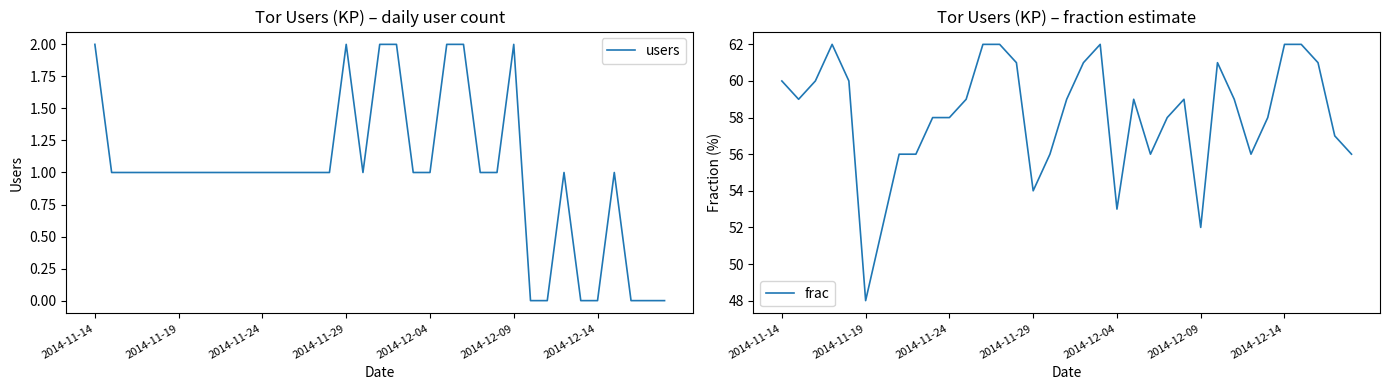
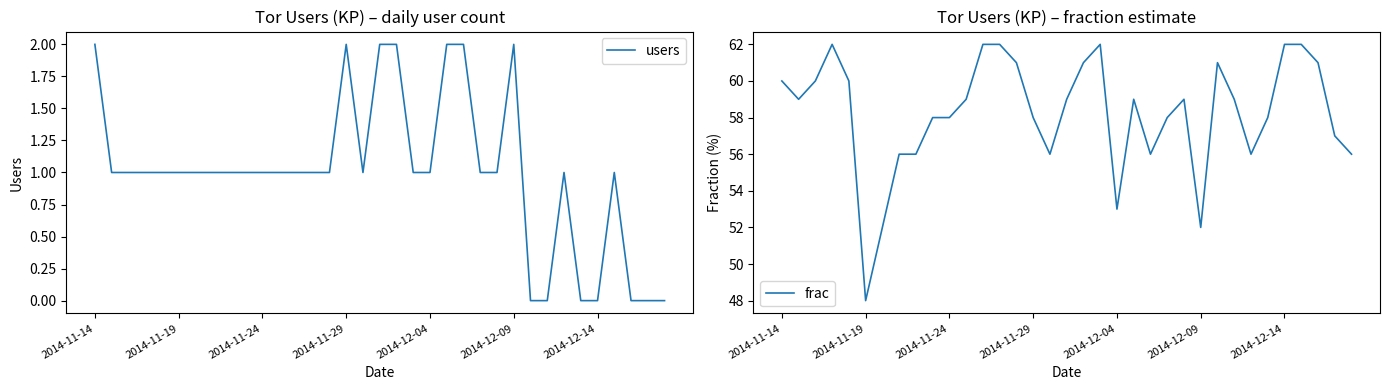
Tor Users (KP) – fraction estimate, 2014-11-29: 54 -> 58
